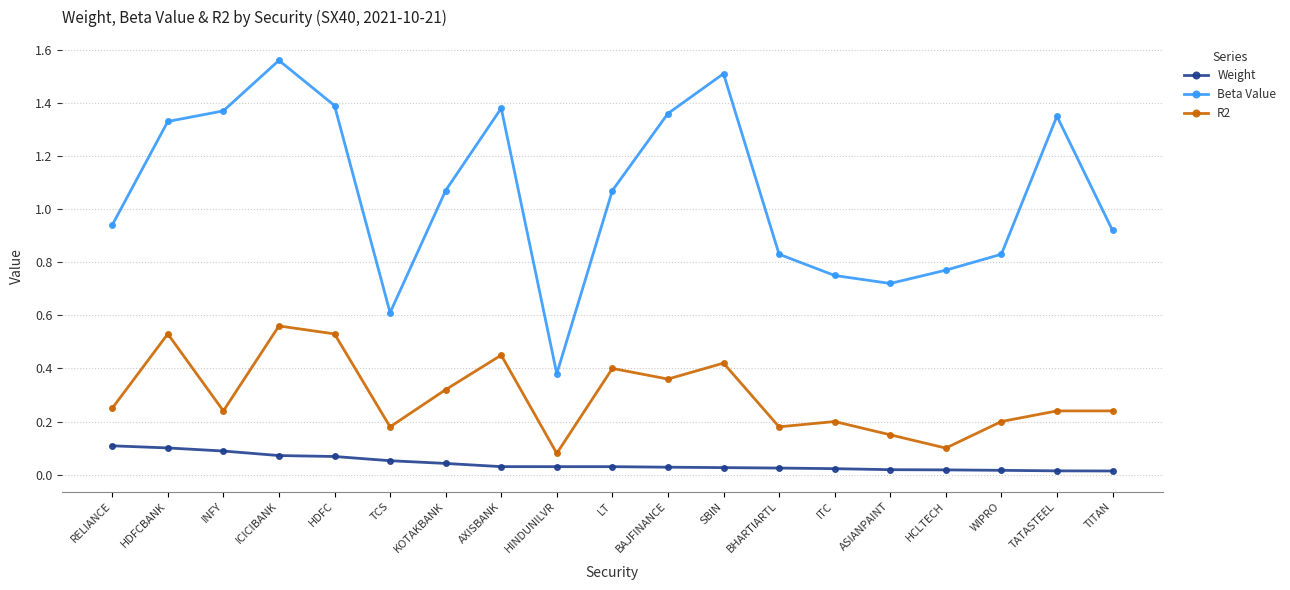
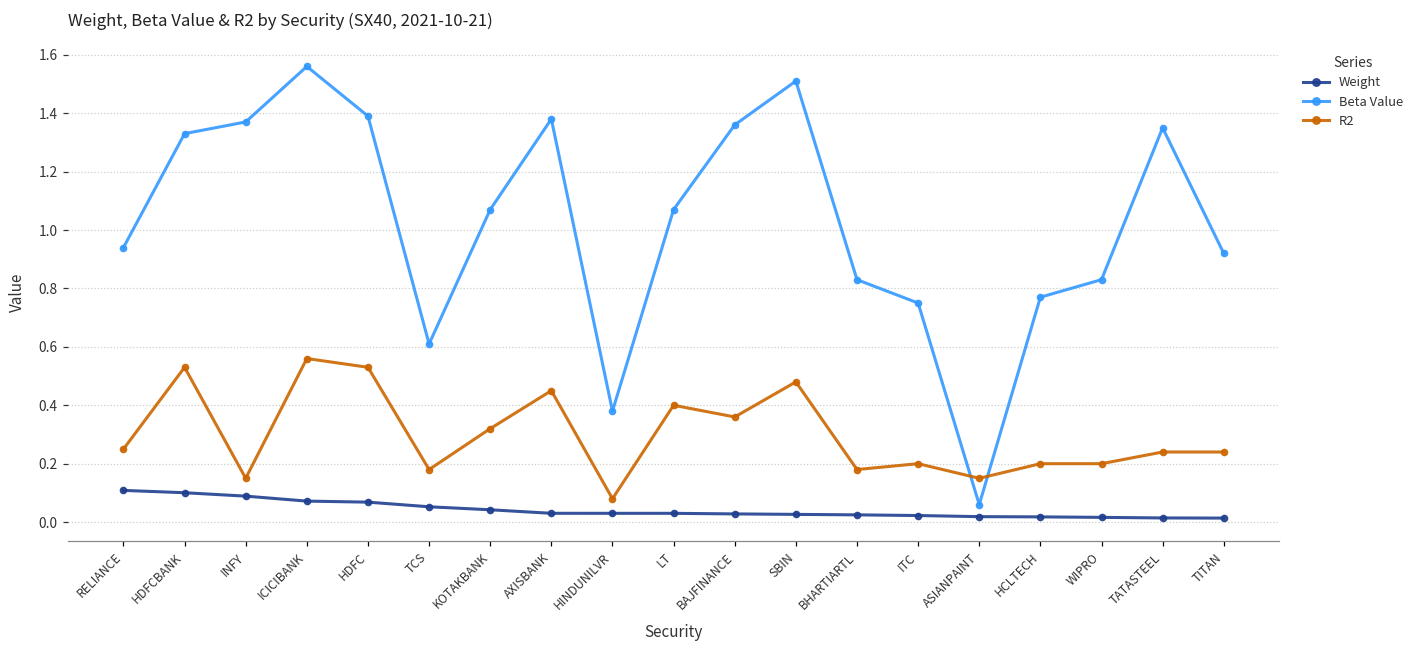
R2, INFY: 0.24 -> 0.15
R2, SBIN: 0.42 -> 0.48
Beta Value, ASIANPAINT: 0.72 -> 0.06
R2, HCLTECH: 0.1 -> 0.2
